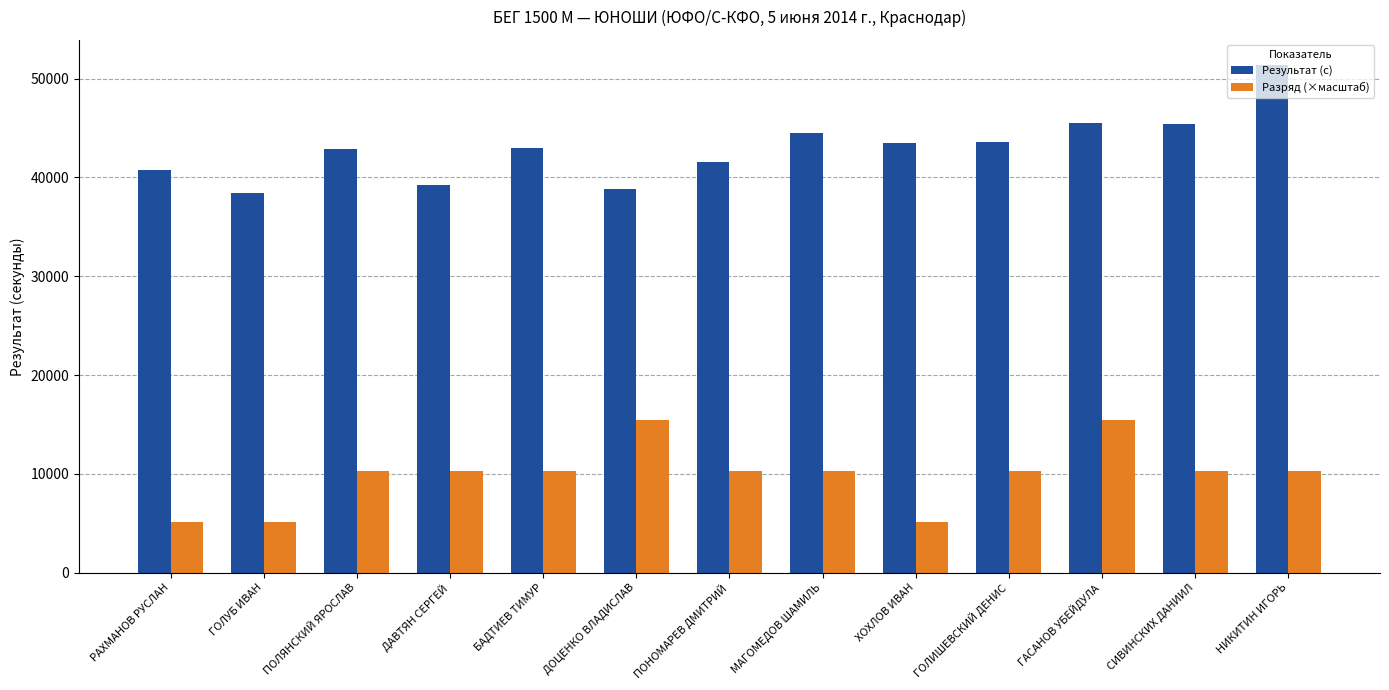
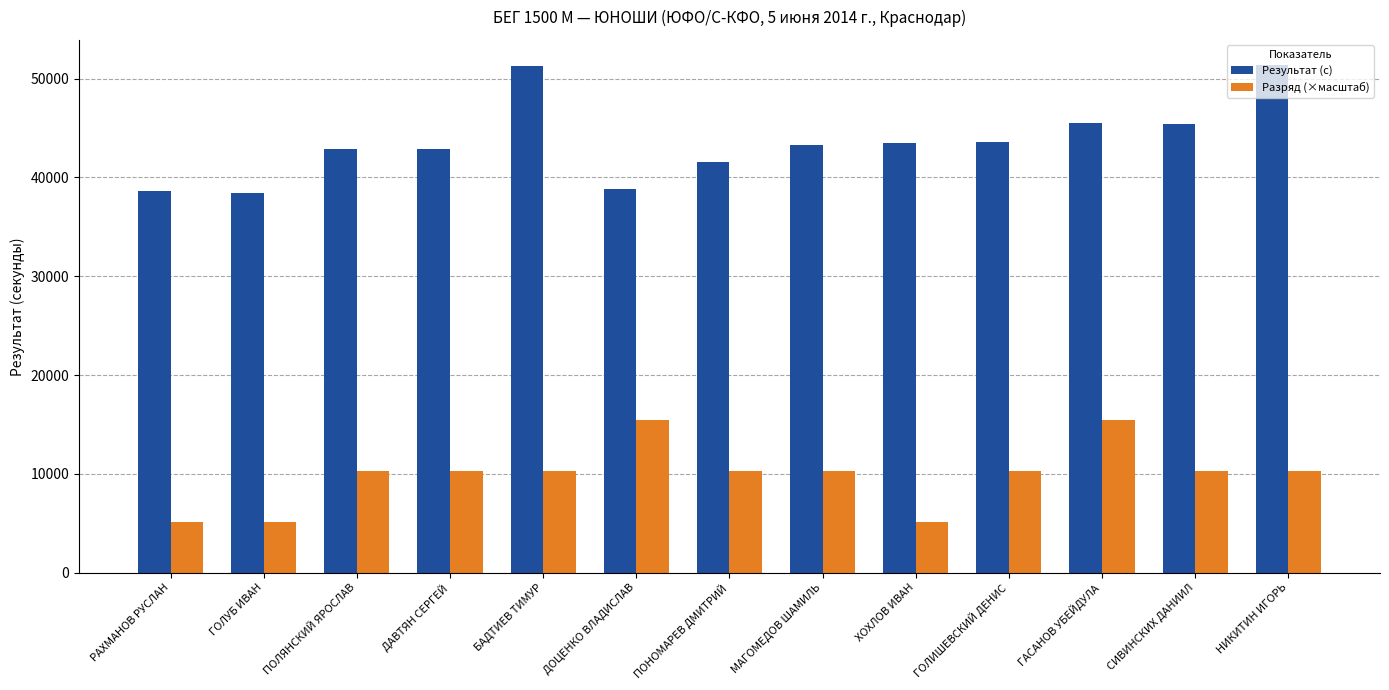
Результат (с), РАХМАНОВ РУСЛАН: 41000 -> 39000
Результат (с), ДАВТЯН СЕРГЕЙ: 39000 -> 43000
Результат (с), БАДТИЕВ ТИМУР: 43000 -> 51000
Результат (с), МАГОМЕДОВ ШАМИЛЬ: 44000 -> 43000
